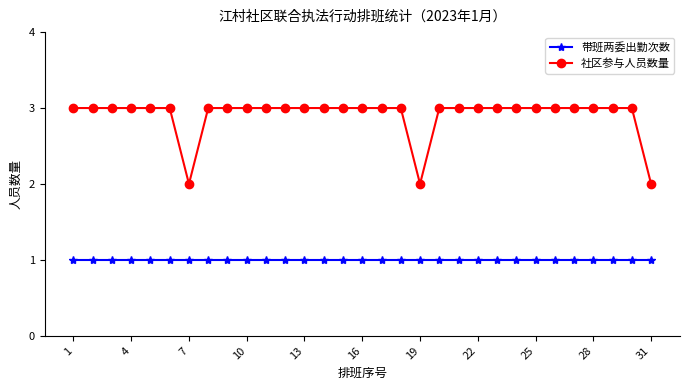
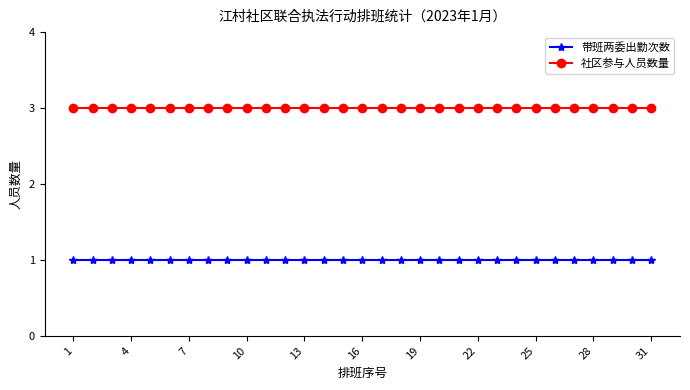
社区参与人员数量, 7: 2 -> 3
社区参与人员数量, 19: 2 -> 3
社区参与人员数量, 31: 2 -> 3
